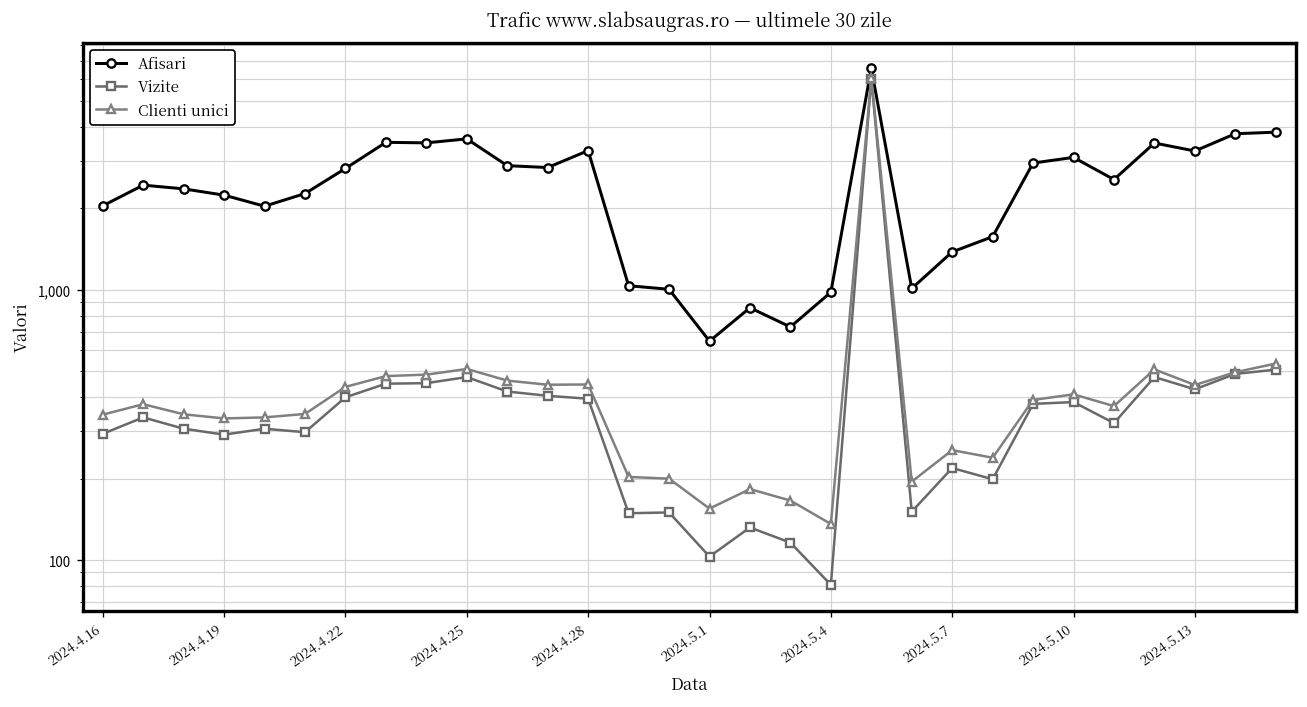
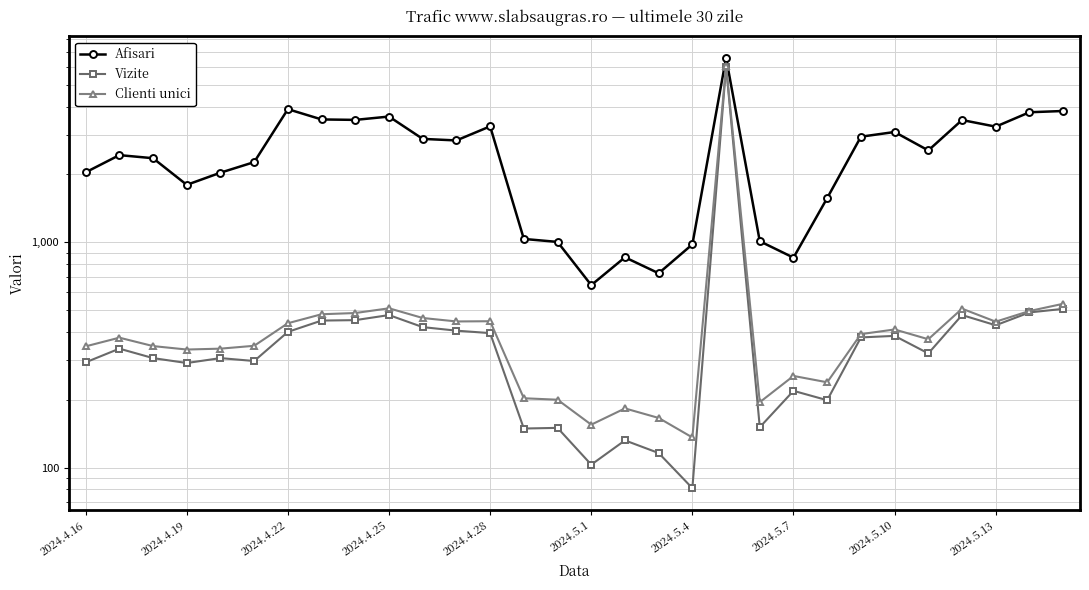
Afisari, 2024.4.19: 2,200 -> 1,800
Afisari, 2024.4.22: 2,800 -> 3,900
Afisari, 2024.5.7: 1,400 -> 850
